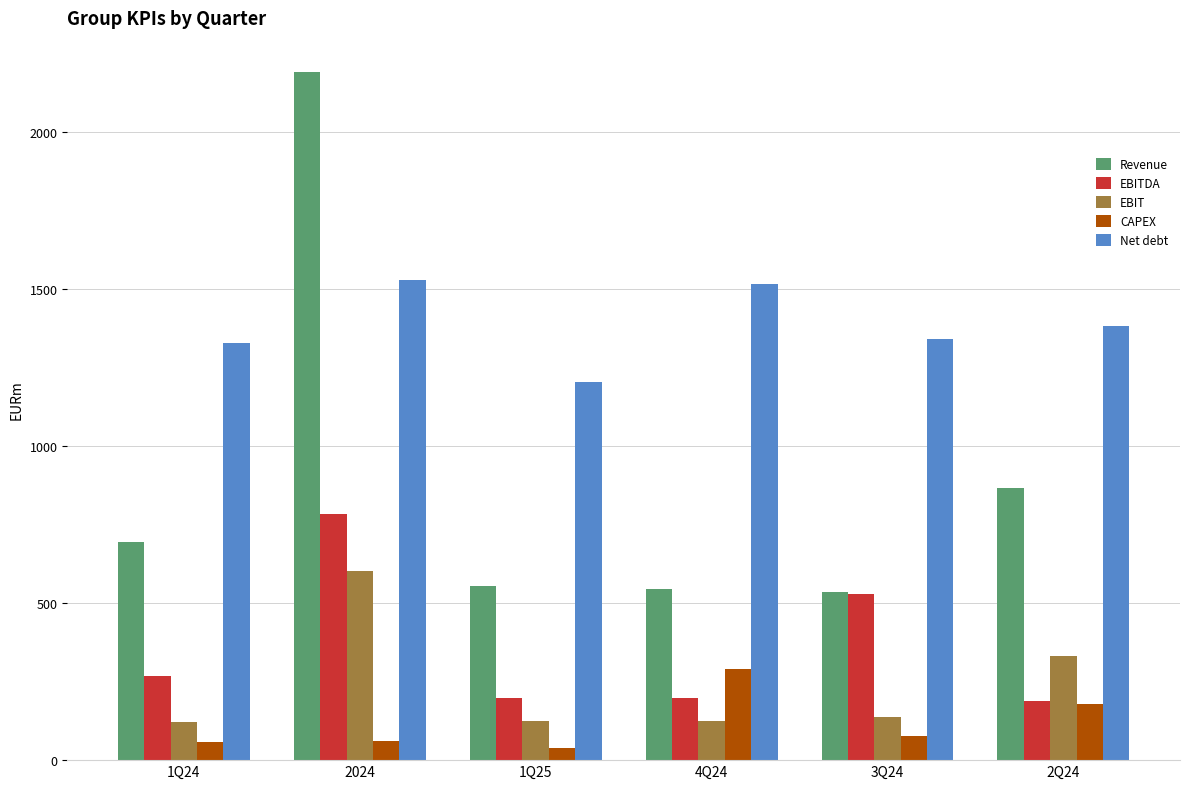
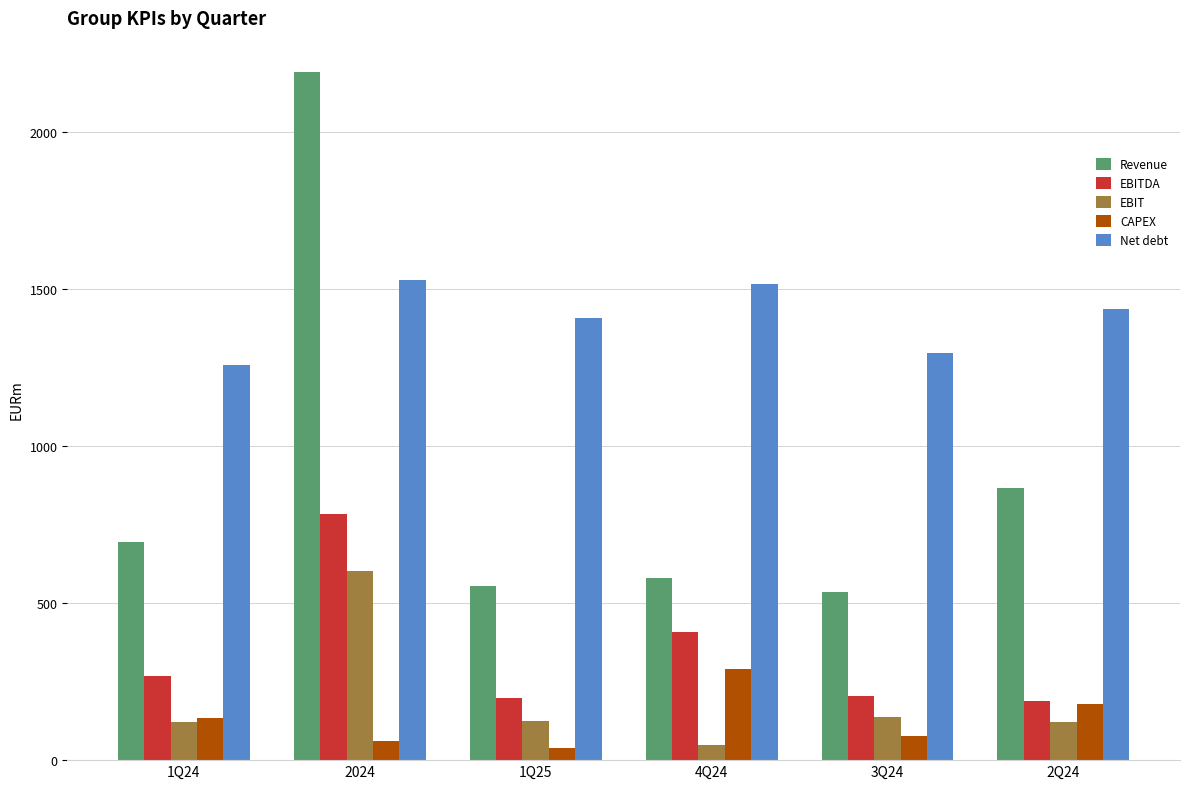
CAPEX, 1Q24: 60 -> 130
Net debt, 1Q24: 1330 -> 1260
Net debt, 1Q25: 1210 -> 1410
Revenue, 4Q24: 550 -> 580
EBITDA, 4Q24: 200 -> 410
EBIT, 4Q24: 120 -> 50
EBITDA, 3Q24: 530 -> 210
Net debt, 3Q24: 1340 -> 1300
EBIT, 2Q24: 330 -> 120
Net debt, 2Q24: 1380 -> 1440
